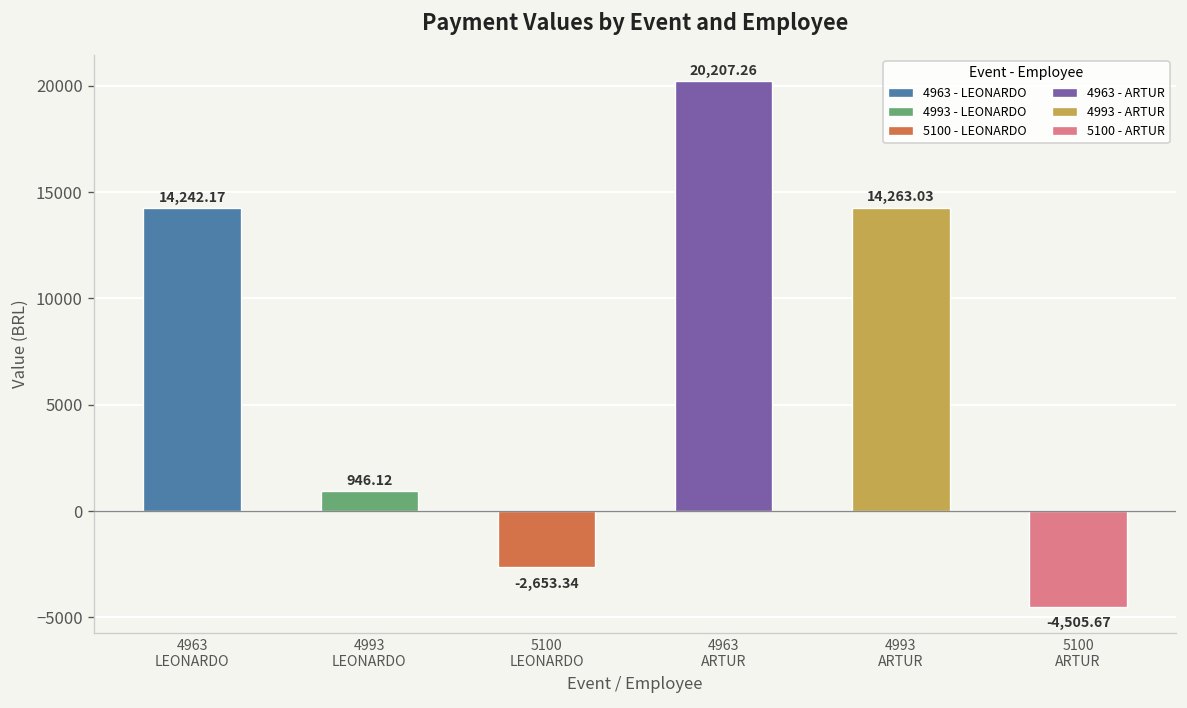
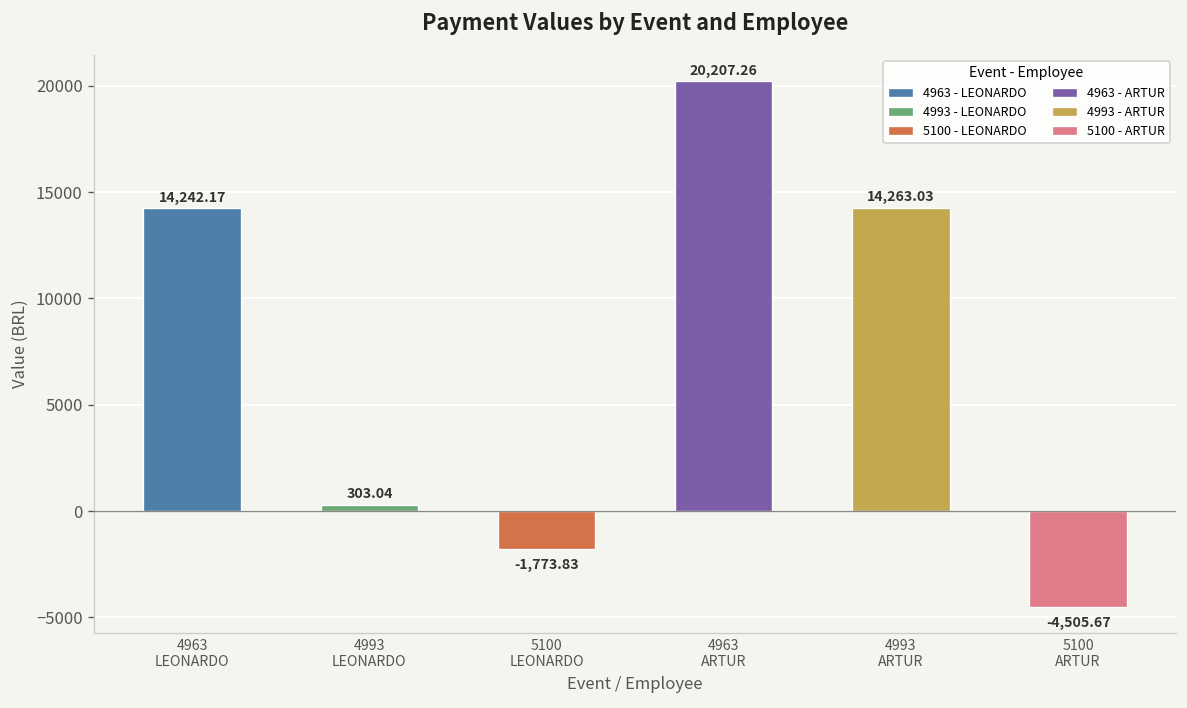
4993 LEONARDO: 946.12 -> 303.04
5100 LEONARDO: -2,653.34 -> -1,773.83
